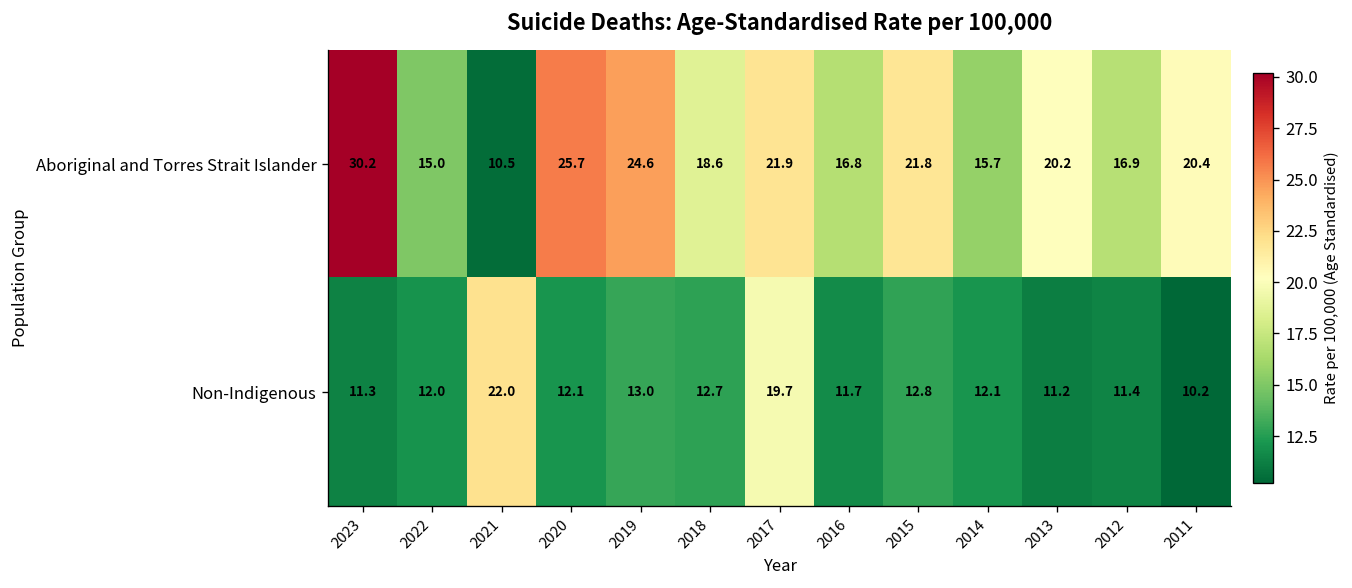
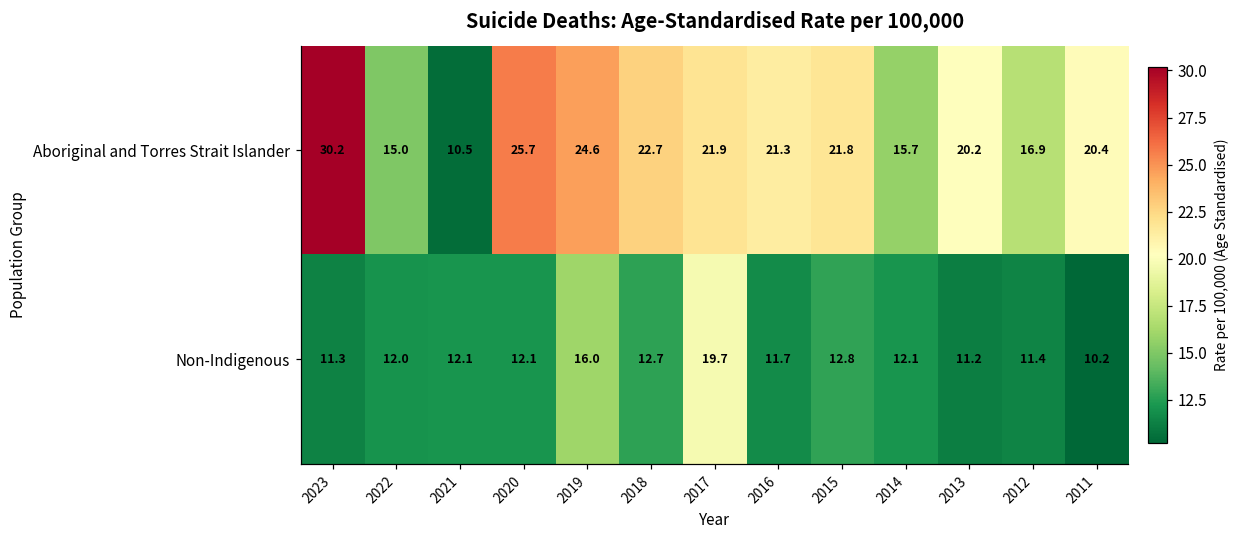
Aboriginal and Torres Strait Islander, 2018: 18.6 -> 22.7
Aboriginal and Torres Strait Islander, 2016: 16.8 -> 21.3
Non-Indigenous, 2021: 22.0 -> 12.1
Non-Indigenous, 2019: 13.0 -> 16.0
